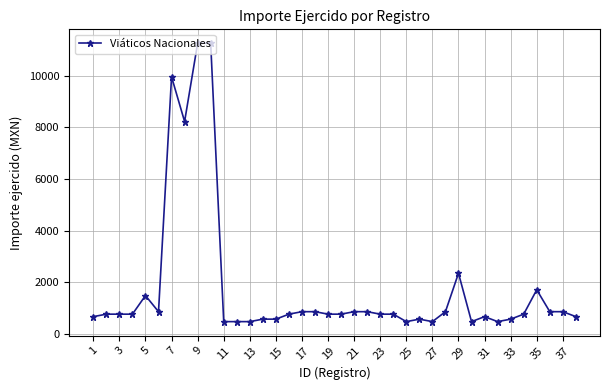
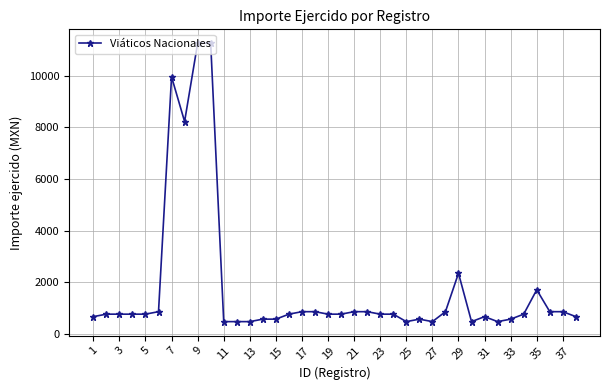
5: 1500 -> 800
